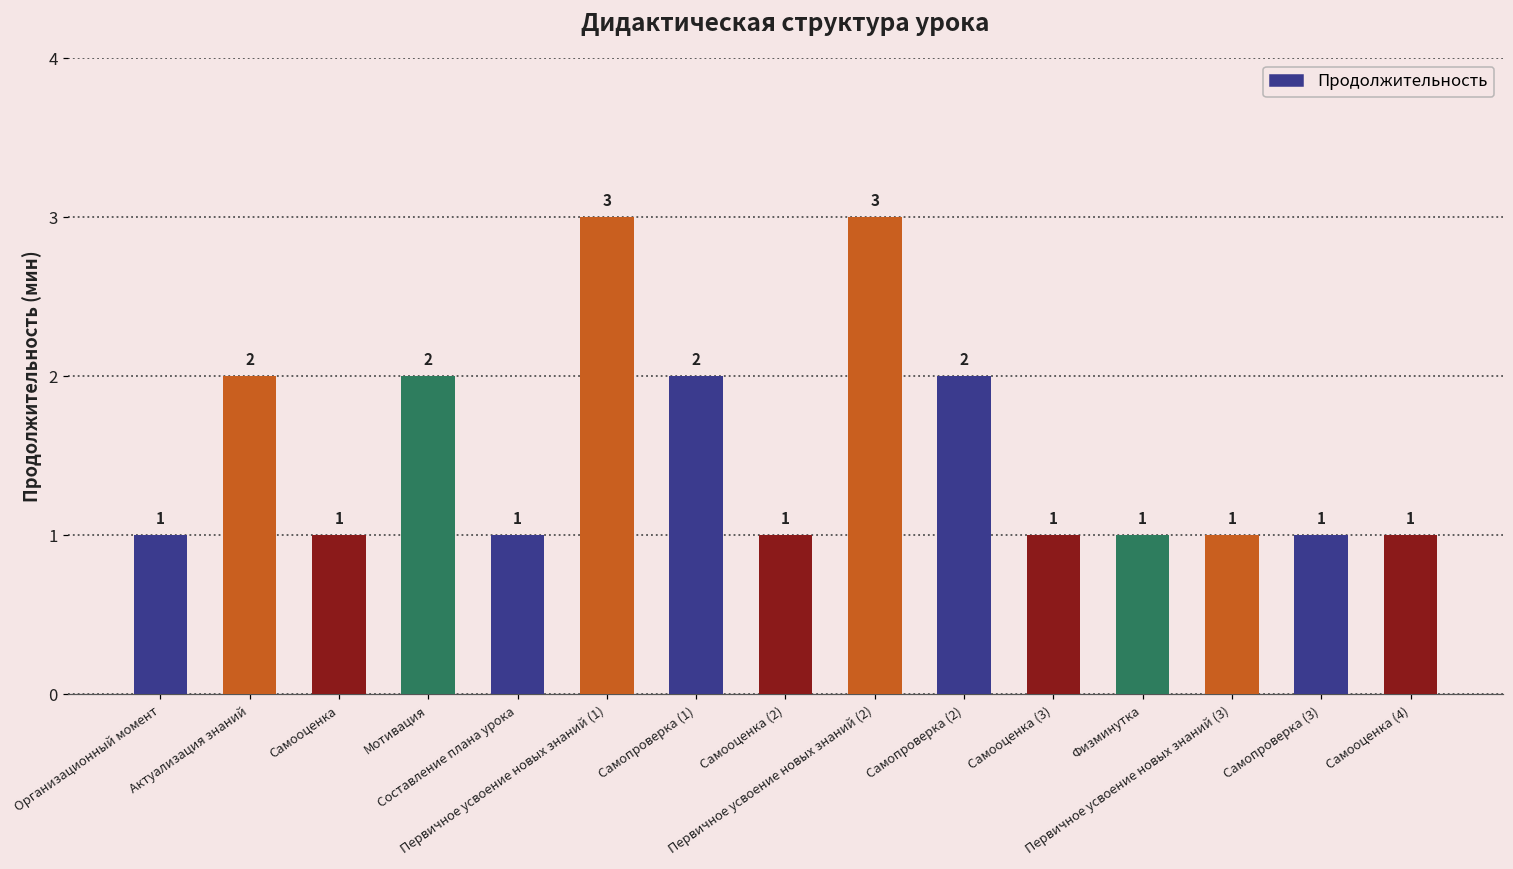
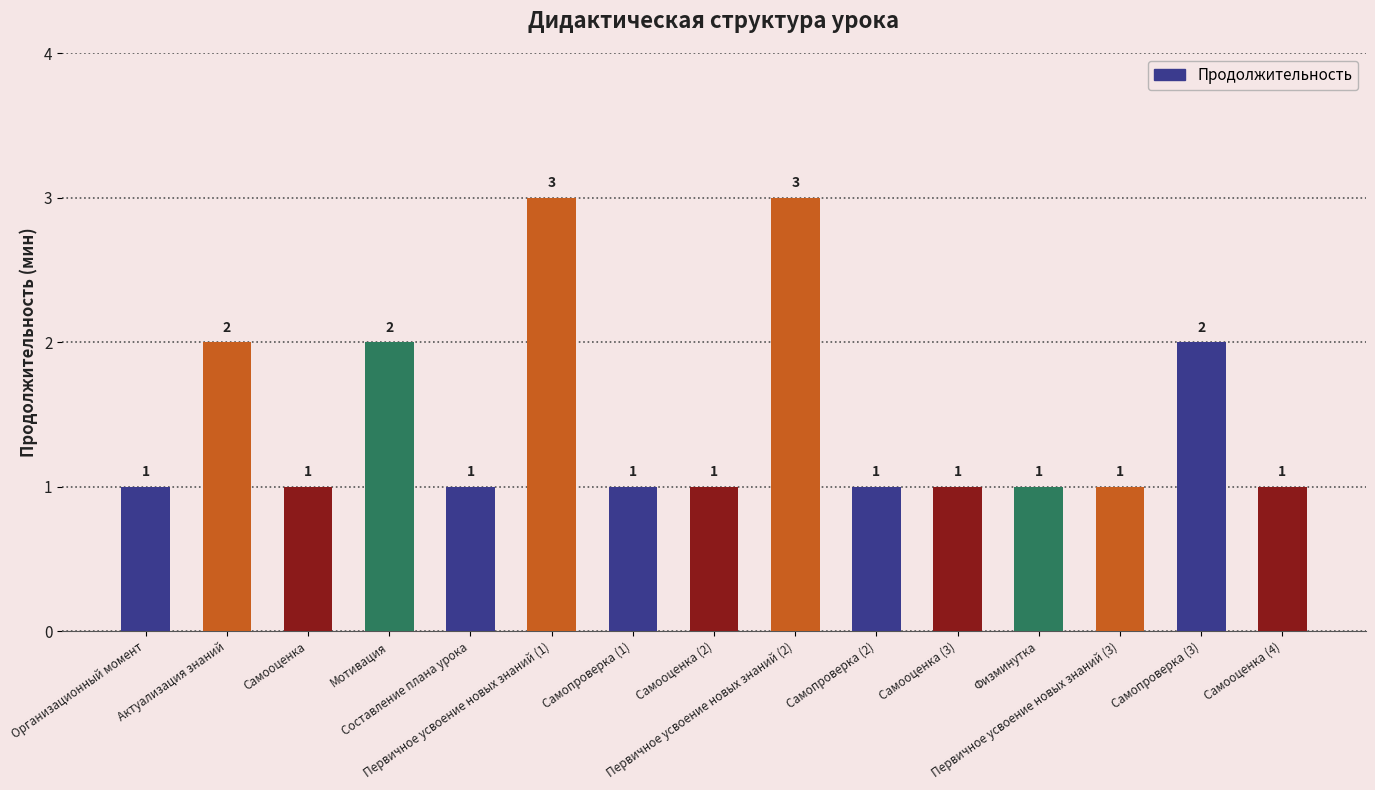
Самопроверка (1): 2 -> 1
Самопроверка (2): 2 -> 1
Самопроверка (3): 1 -> 2
